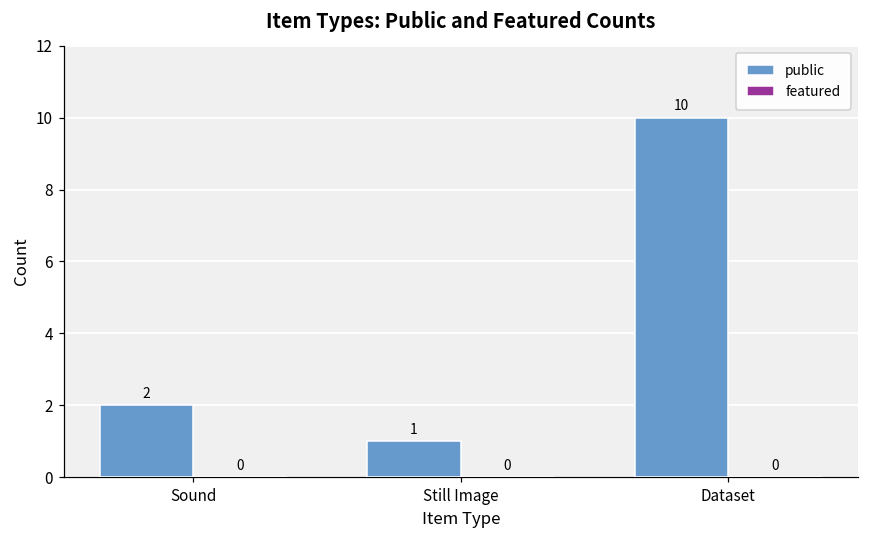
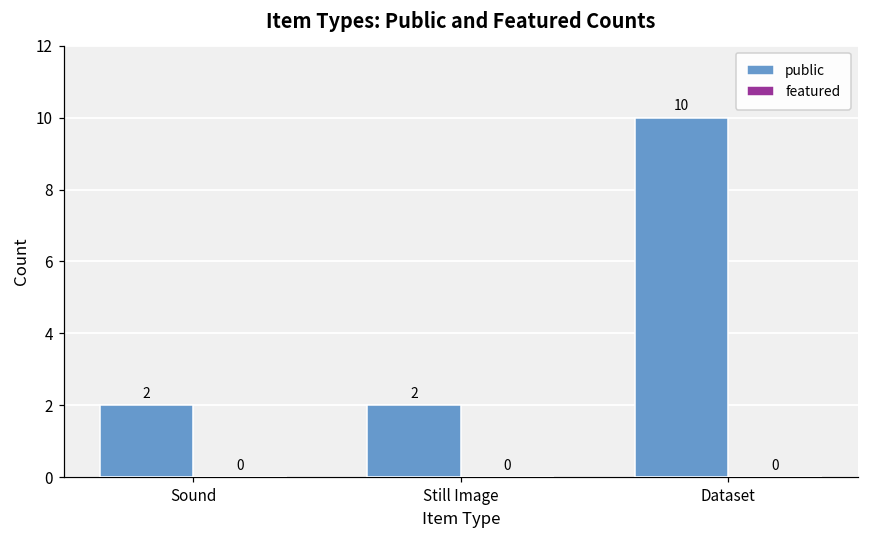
public, Still Image: 1 -> 2
